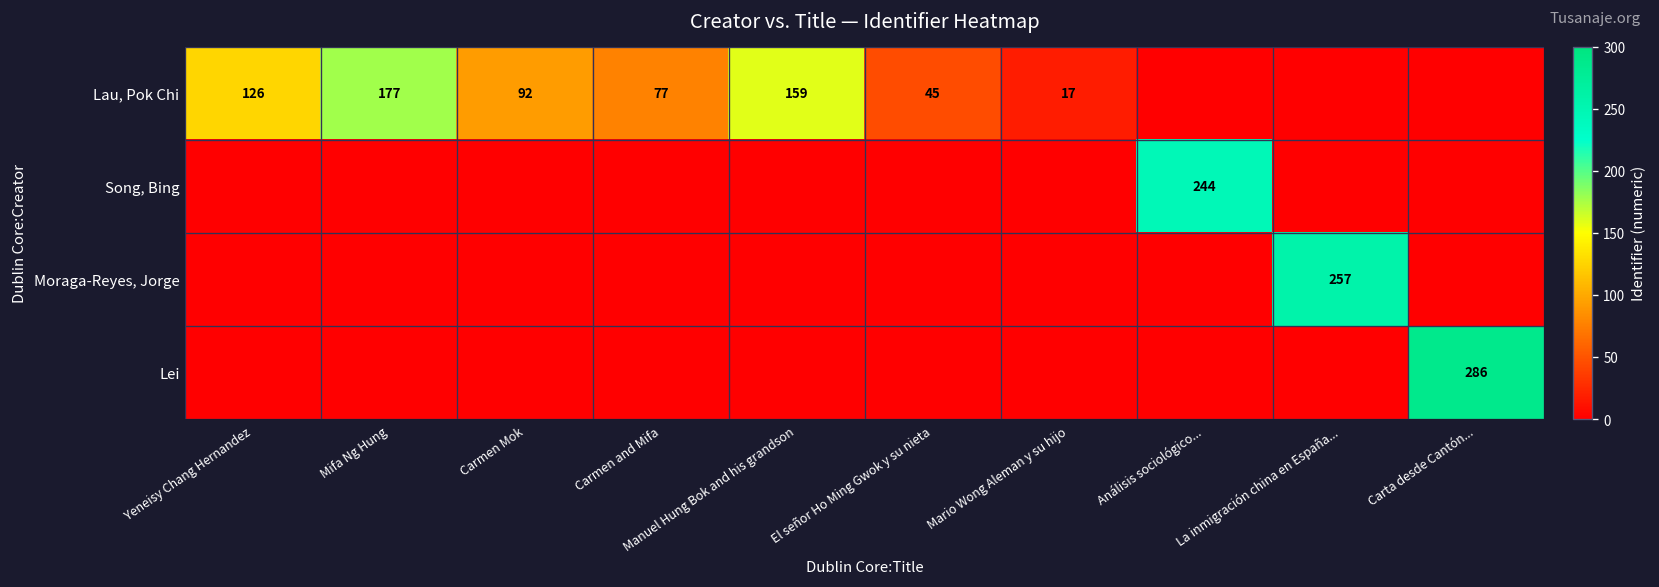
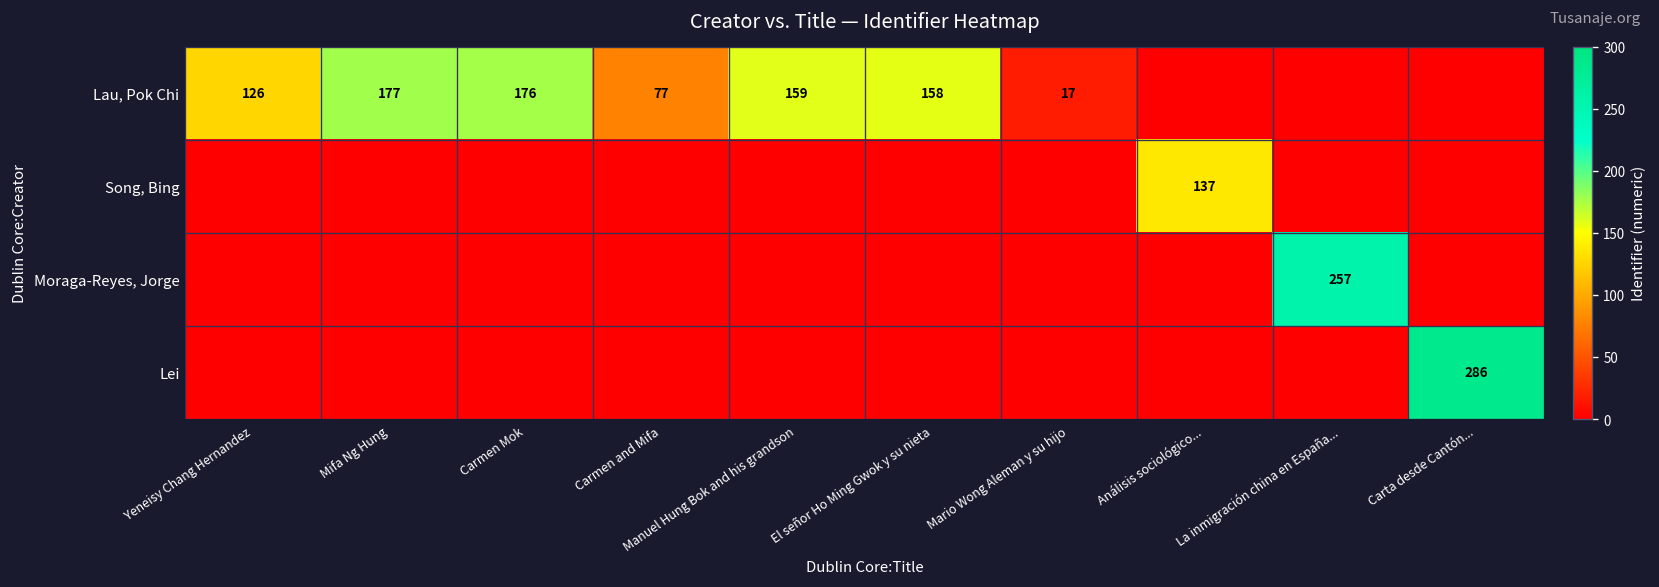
Lau, Pok Chi, Carmen Mok: 92 -> 176
Lau, Pok Chi, El señor Ho Ming Gwok y su nieta: 45 -> 158
Song, Bing, Análisis sociológico...: 244 -> 137
